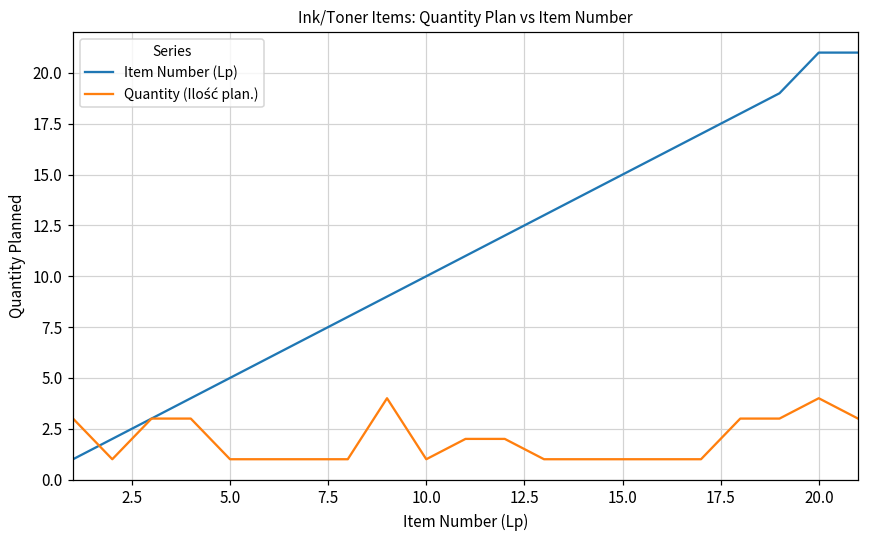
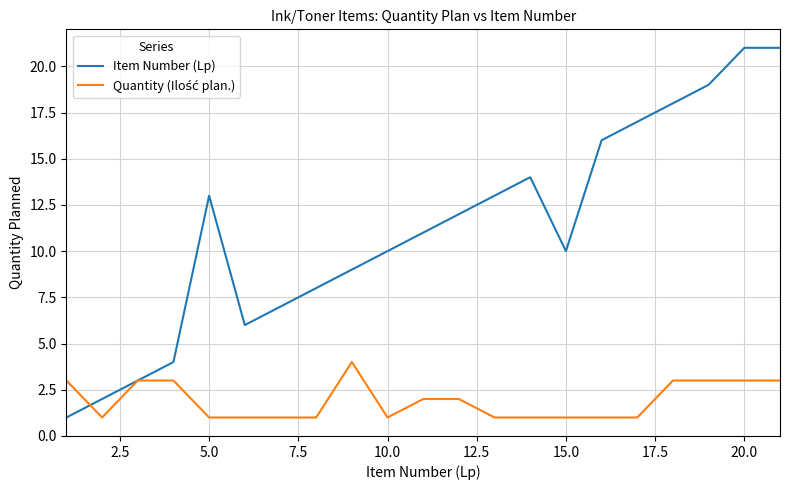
Item Number (Lp), 5.0: 5 -> 13
Item Number (Lp), 15.0: 15 -> 10
Quantity (Ilość plan.), 20.0: 4 -> 3
